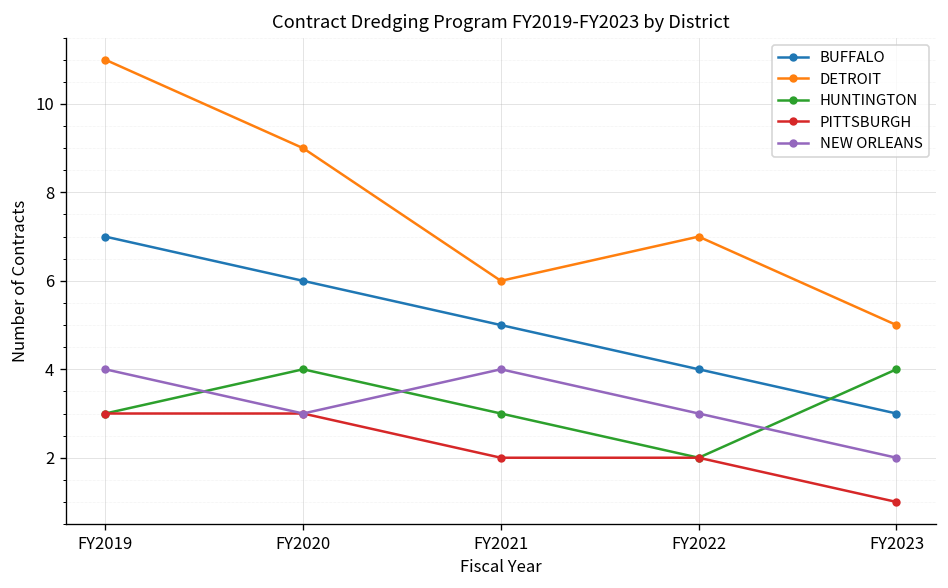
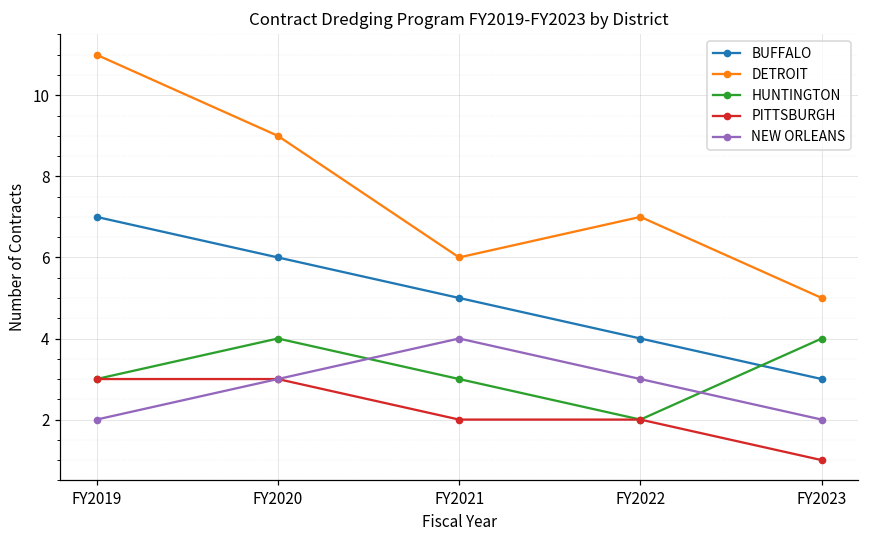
NEW ORLEANS, FY2019: 4 -> 2
